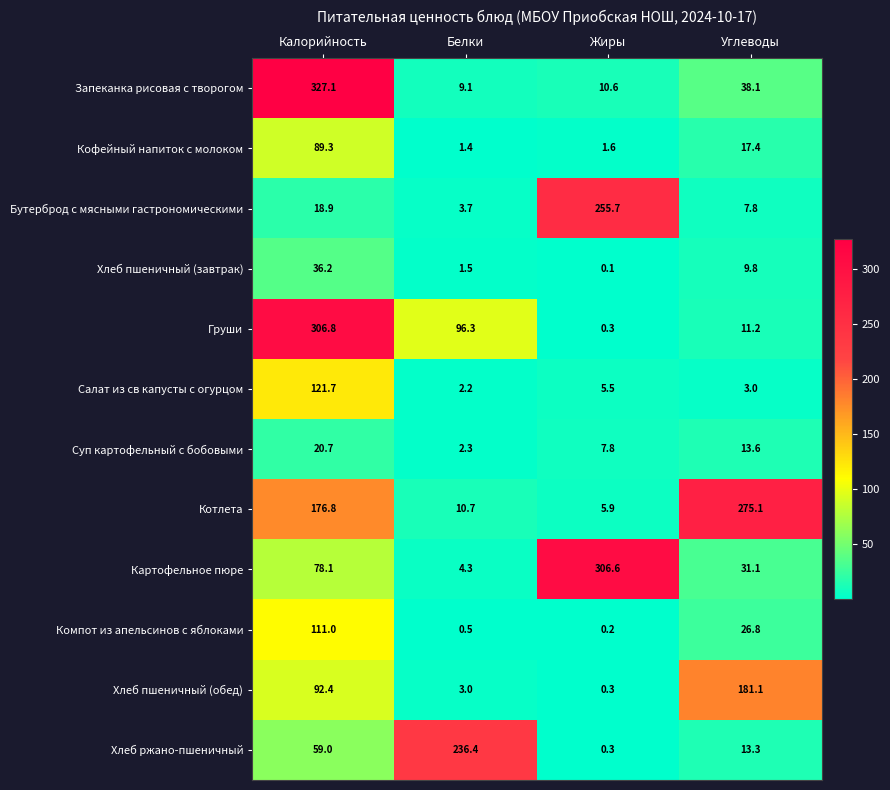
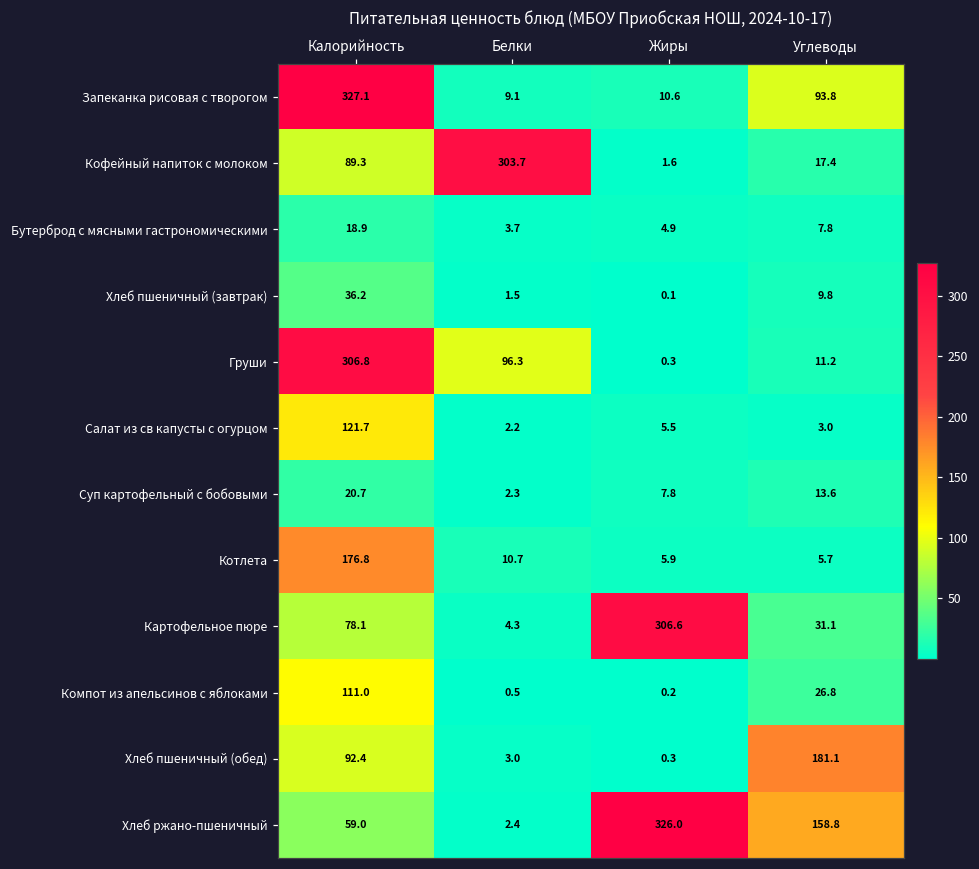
Запеканка рисовая с творогом, Углеводы: 38.1 -> 93.8
Кофейный напиток с молоком, Белки: 1.4 -> 303.7
Бутерброд с мясными гастрономическими, Жиры: 255.7 -> 4.9
Котлета, Углеводы: 275.1 -> 5.7
Хлеб ржано-пшеничный, Белки: 236.4 -> 2.4
Хлеб ржано-пшеничный, Жиры: 0.3 -> 326.0
Хлеб ржано-пшеничный, Углеводы: 13.3 -> 158.8
